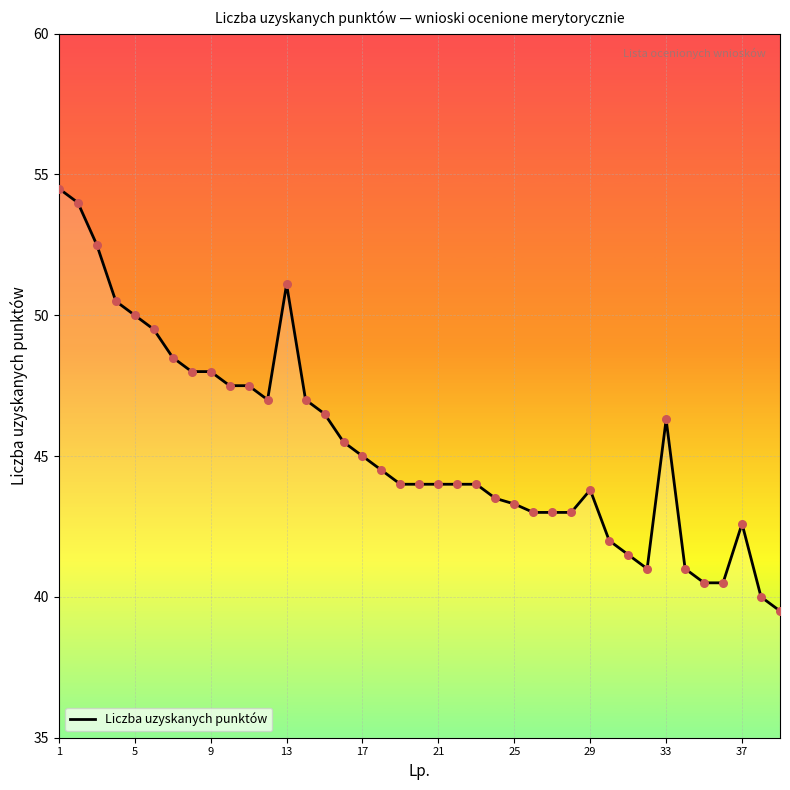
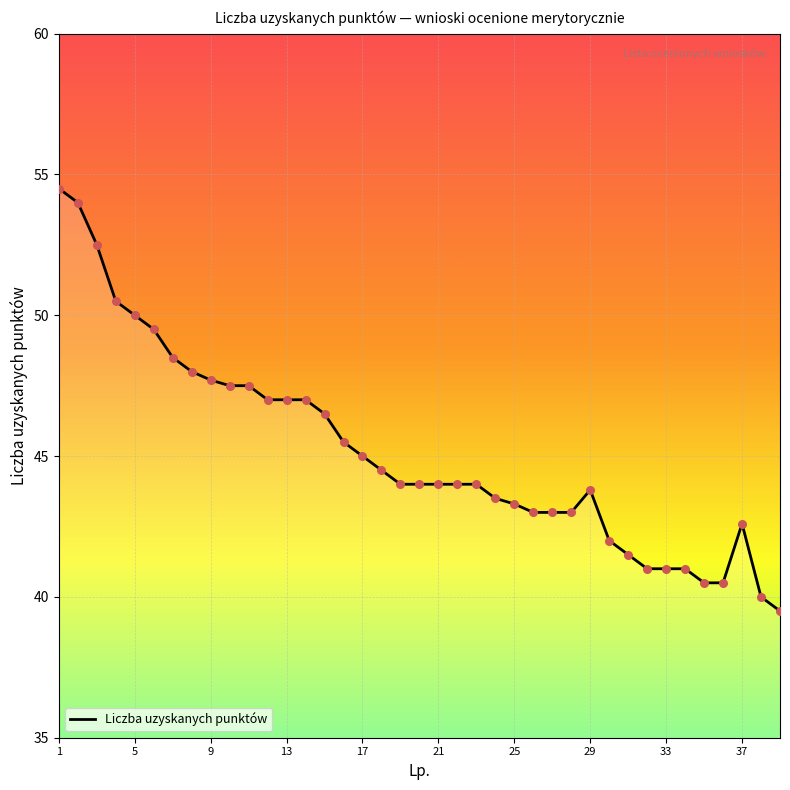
9: 48.0 -> 47.7
13: 51.1 -> 47.0
33: 46.3 -> 41.0
